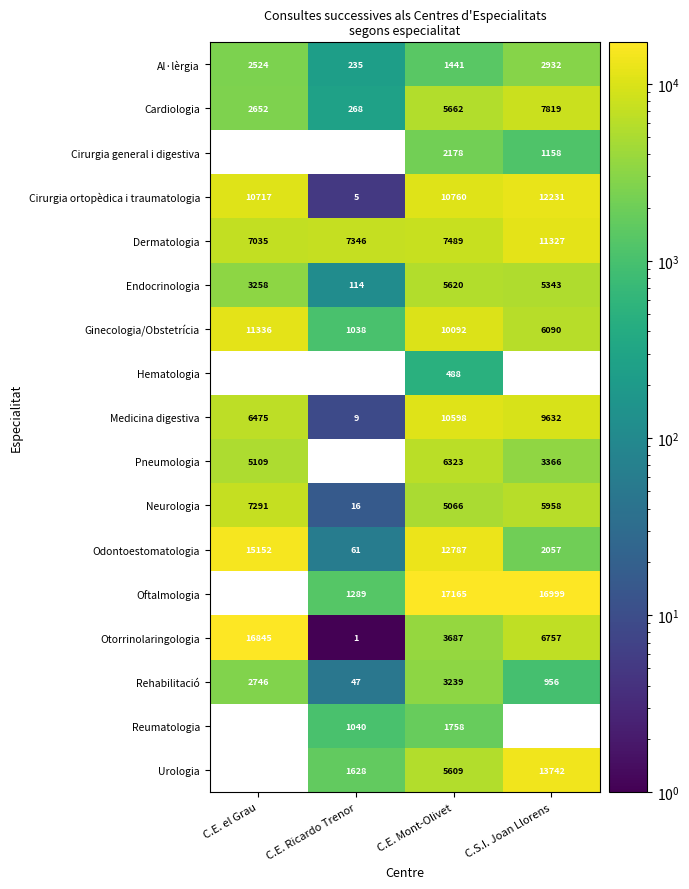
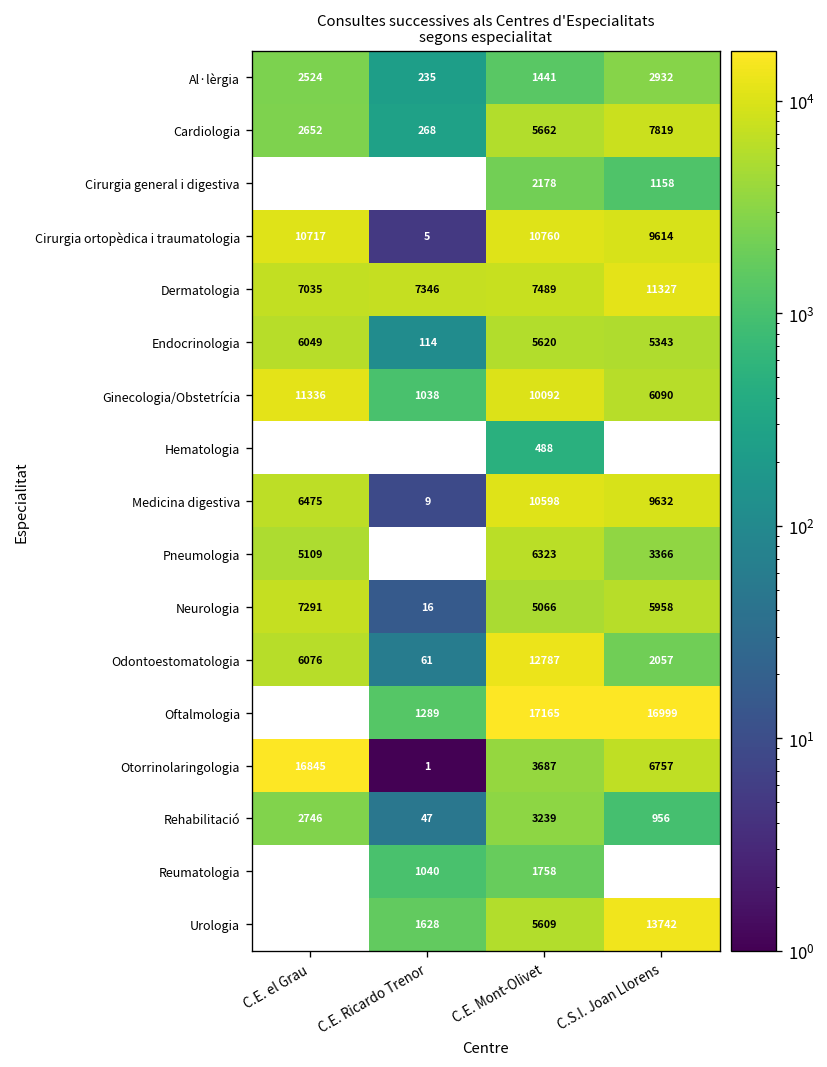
Cirurgia ortopèdica i traumatologia, C.S.I. Joan Llorens: 12231 -> 9614
Endocrinologia, C.E. el Grau: 3258 -> 6049
Odontoestomatologia, C.E. el Grau: 15152 -> 6076
